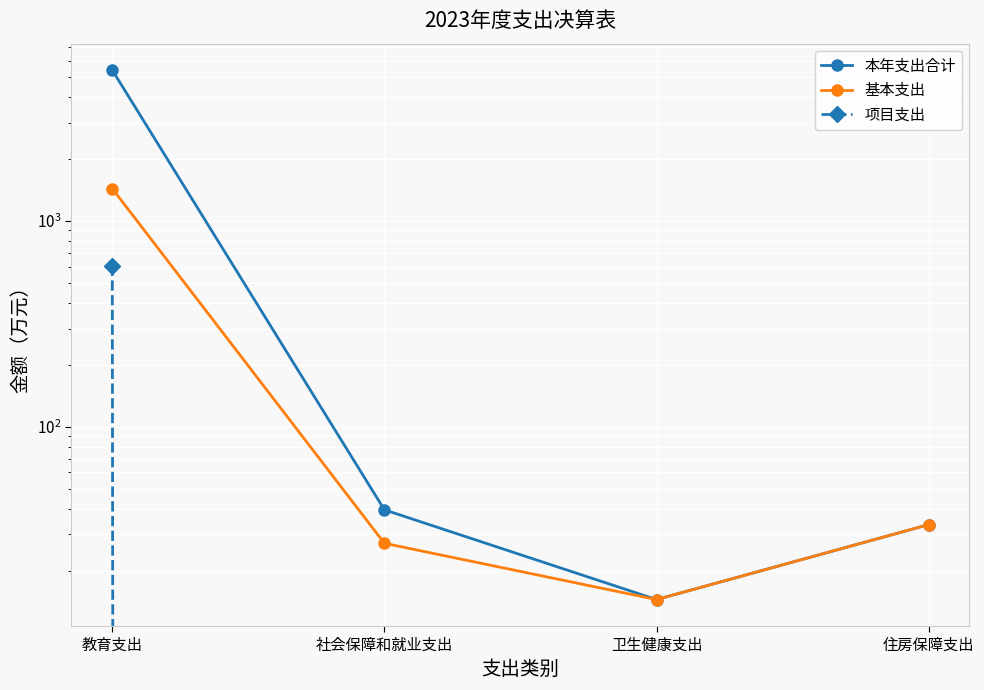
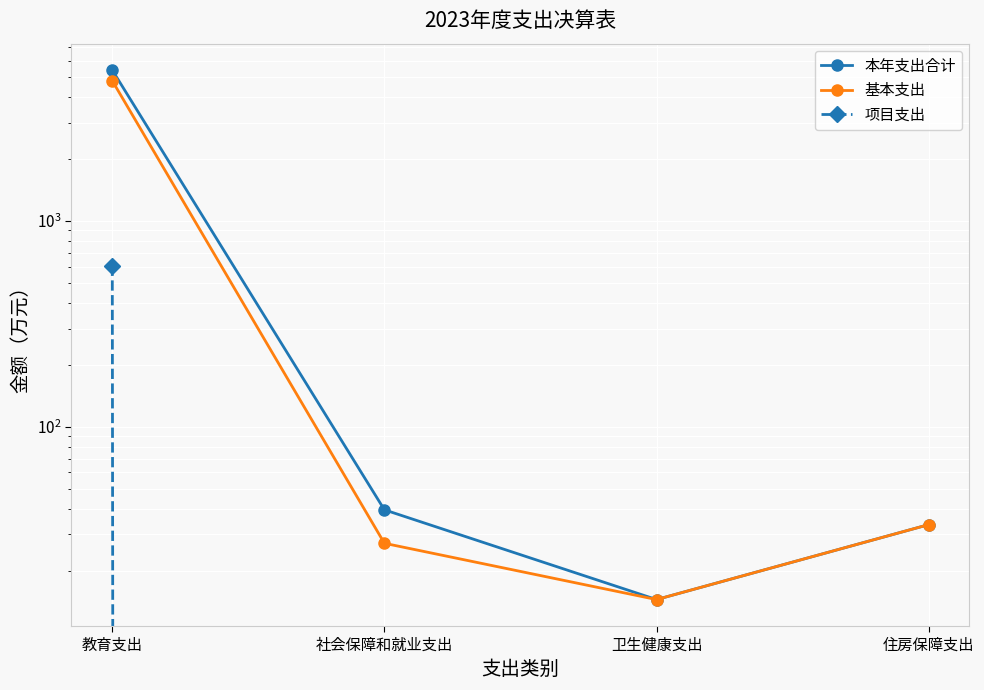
基本支出, 教育支出: 1400 -> 4800
